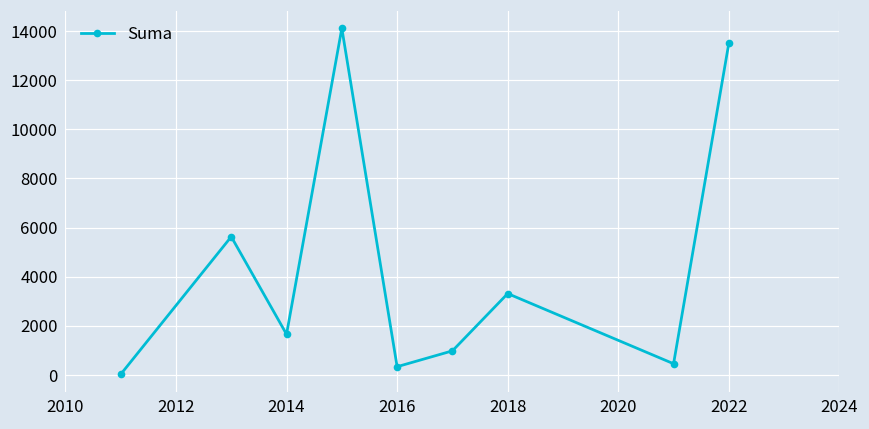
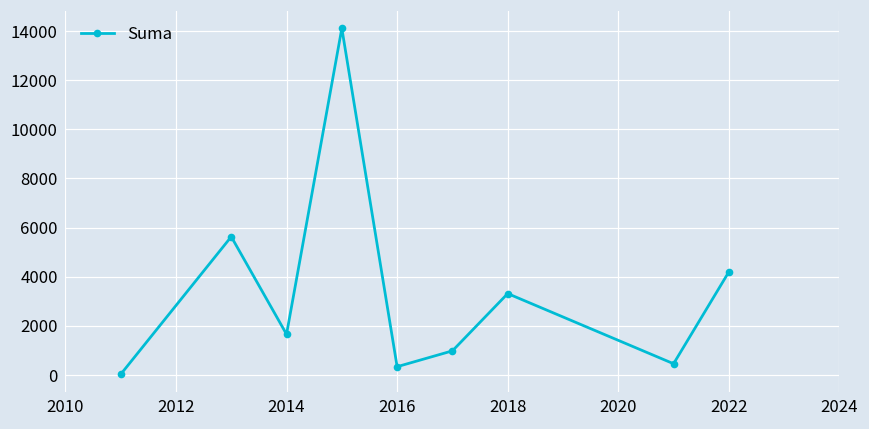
2022: 13500 -> 4200
